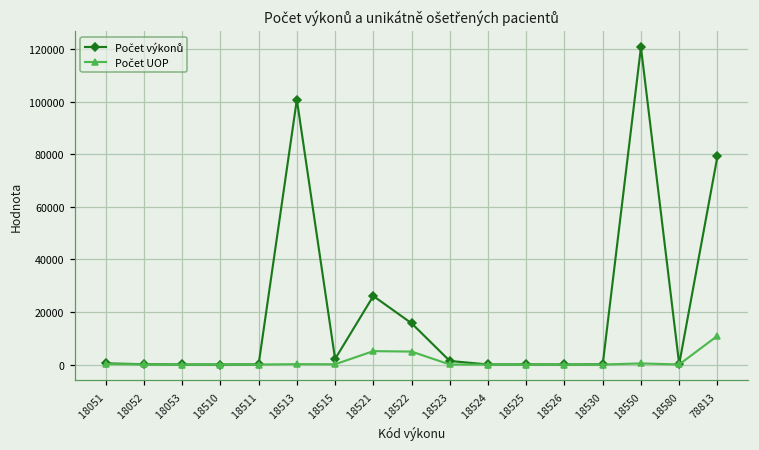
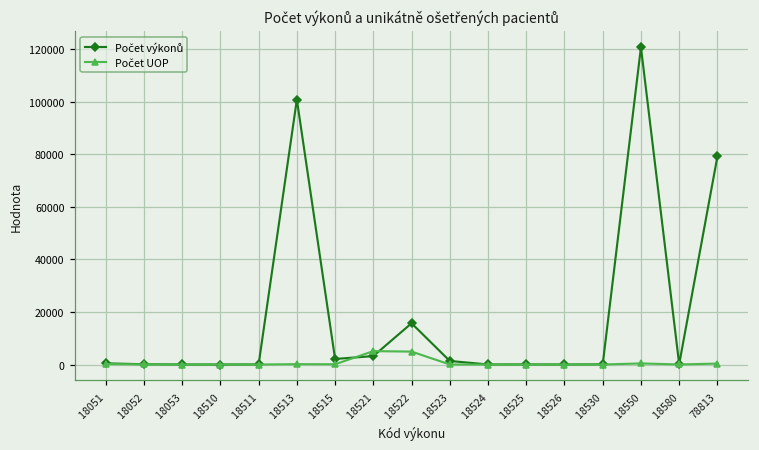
Počet výkonů, 18521: 26000 -> 3000
Počet UOP, 78813: 11000 -> 0
